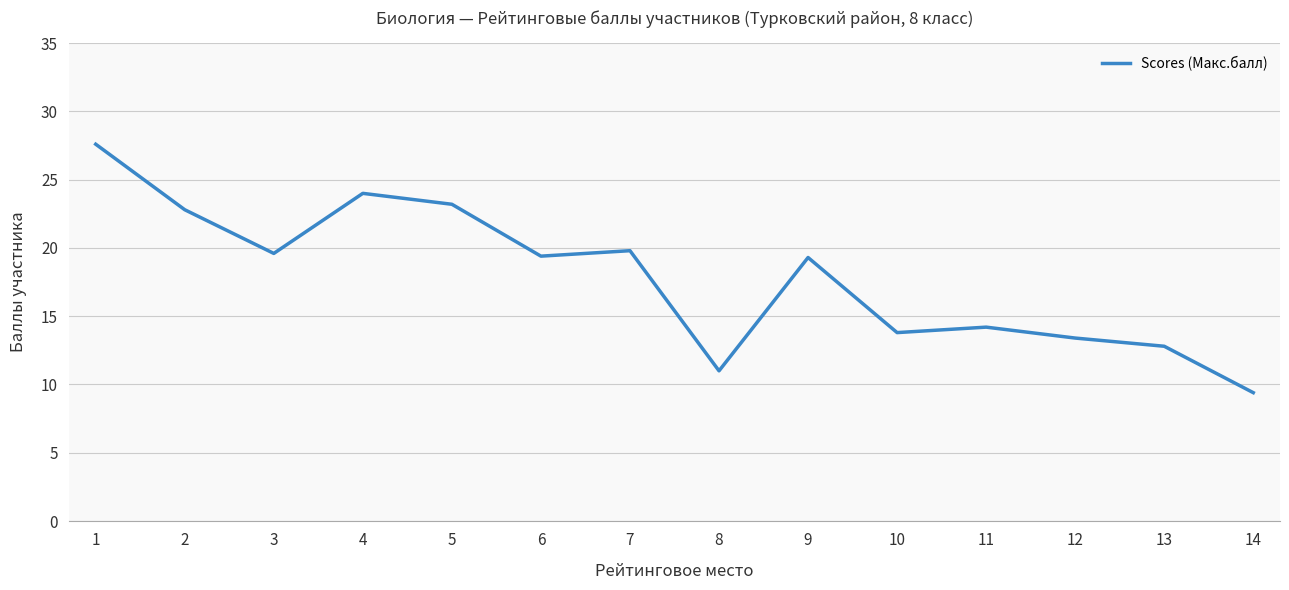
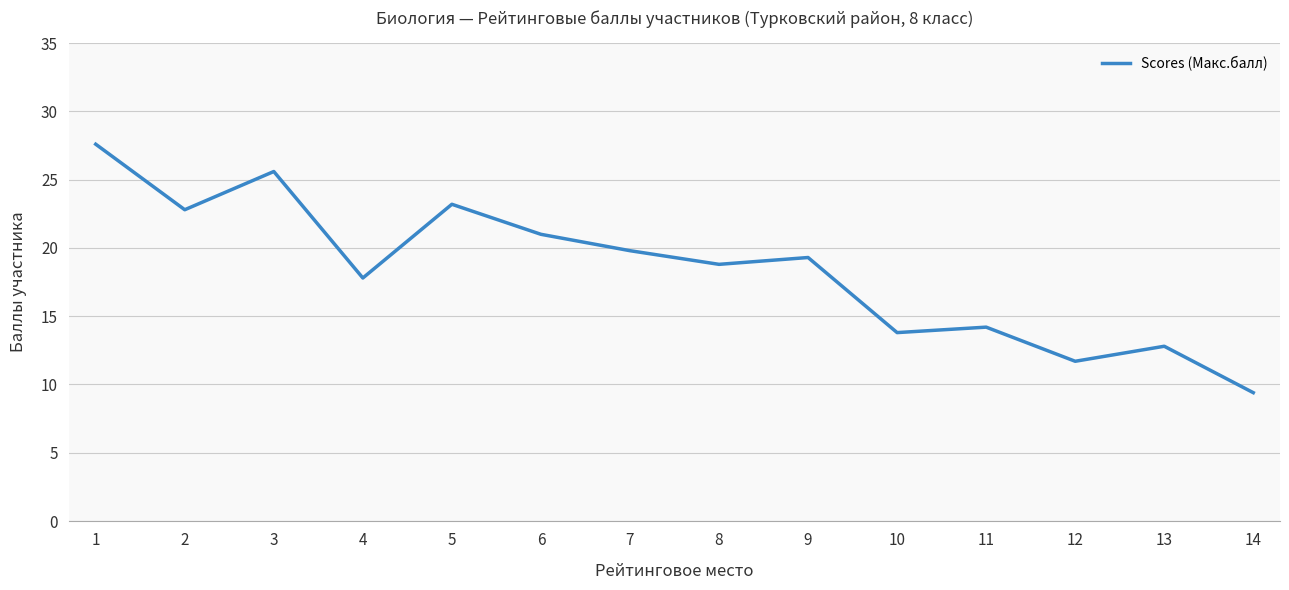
3: 19.6 -> 25.6
4: 24.0 -> 17.8
6: 19.4 -> 21.0
8: 11.0 -> 18.8
12: 13.4 -> 11.7
